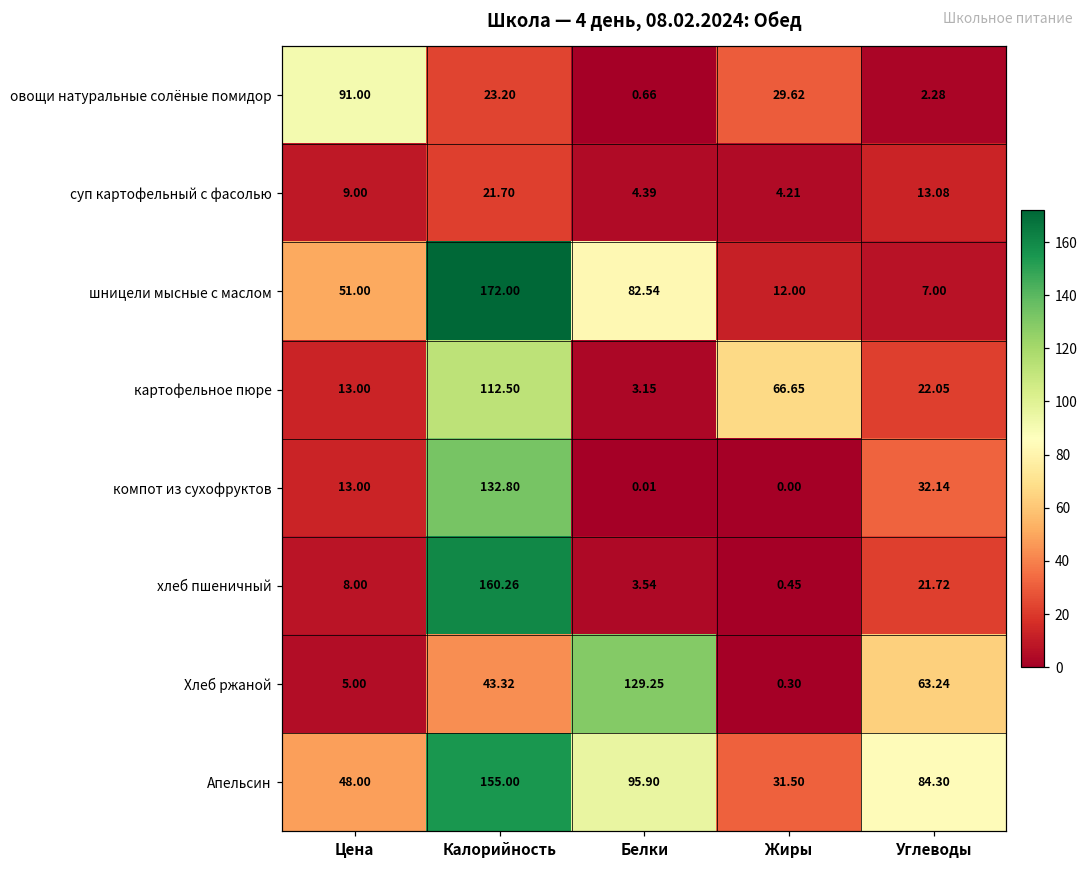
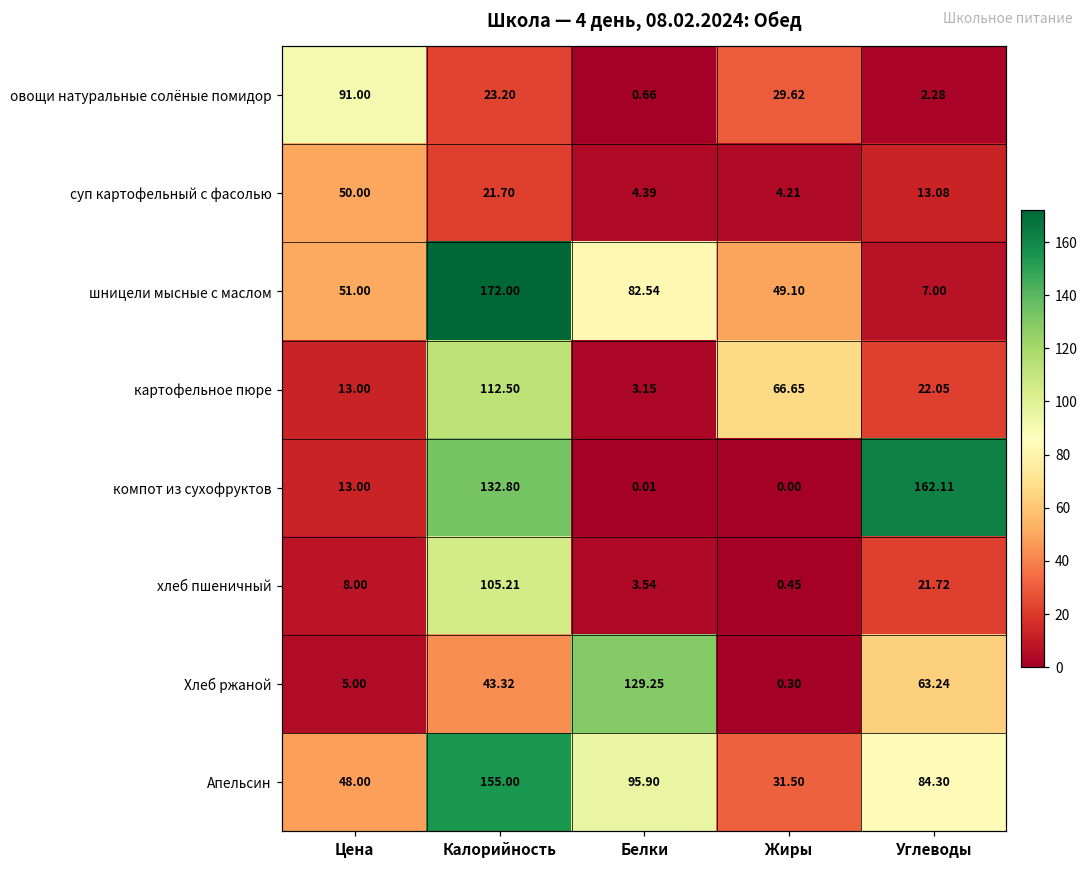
суп картофельный с фасолью, Цена: 9.00 -> 50.00
шницели мысные с маслом, Жиры: 12.00 -> 49.10
компот из сухофруктов, Углеводы: 32.14 -> 162.11
хлеб пшеничный, Калорийность: 160.26 -> 105.21
